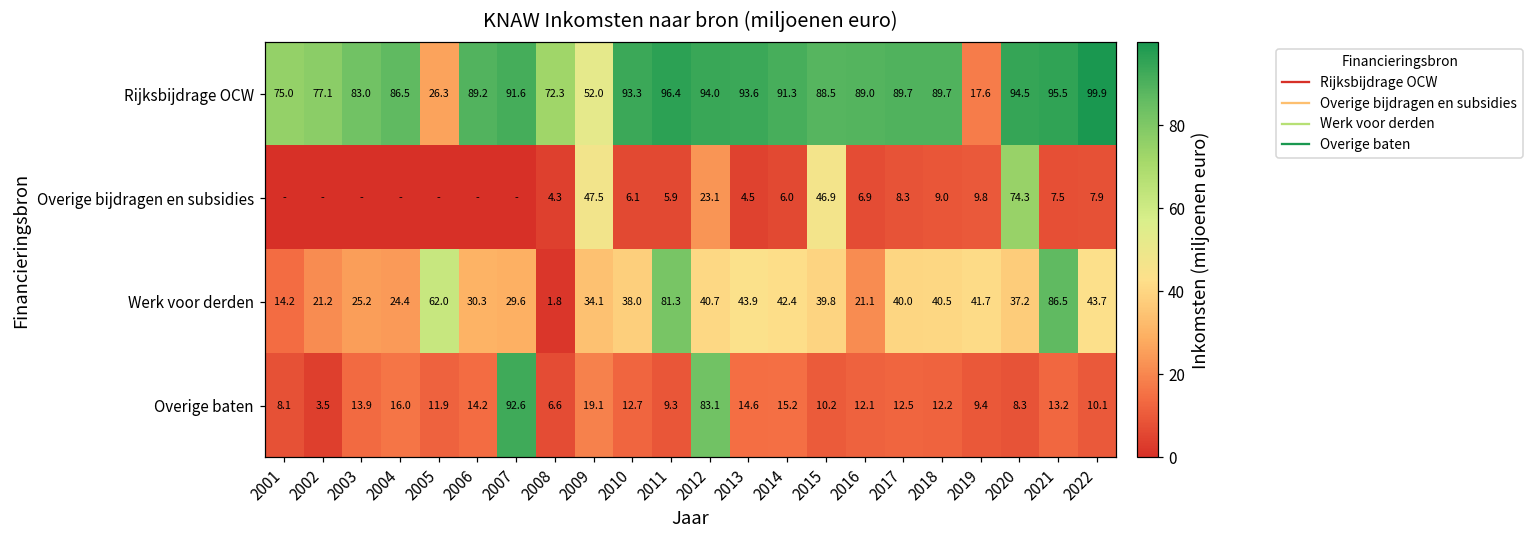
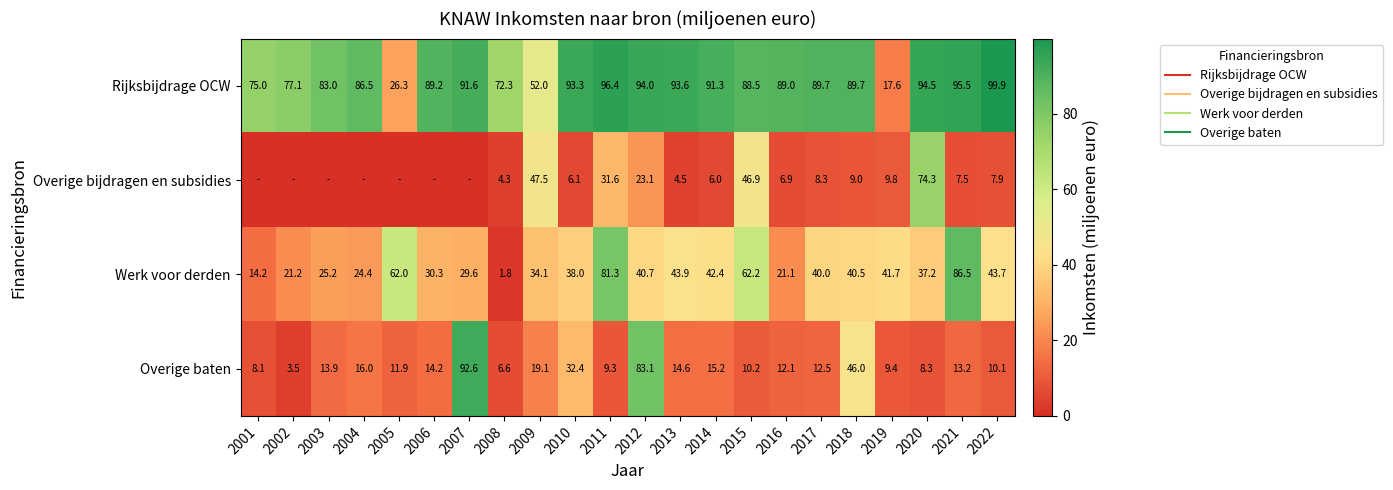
Overige bijdragen en subsidies, 2011: 5.9 -> 31.6
Werk voor derden, 2015: 39.8 -> 62.2
Overige baten, 2010: 12.7 -> 32.4
Overige baten, 2018: 12.2 -> 46.0
